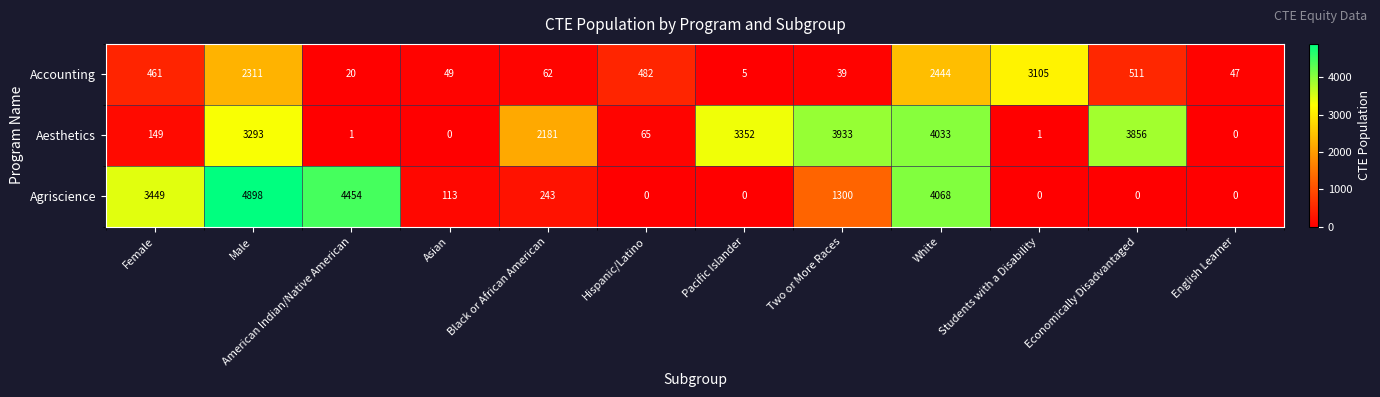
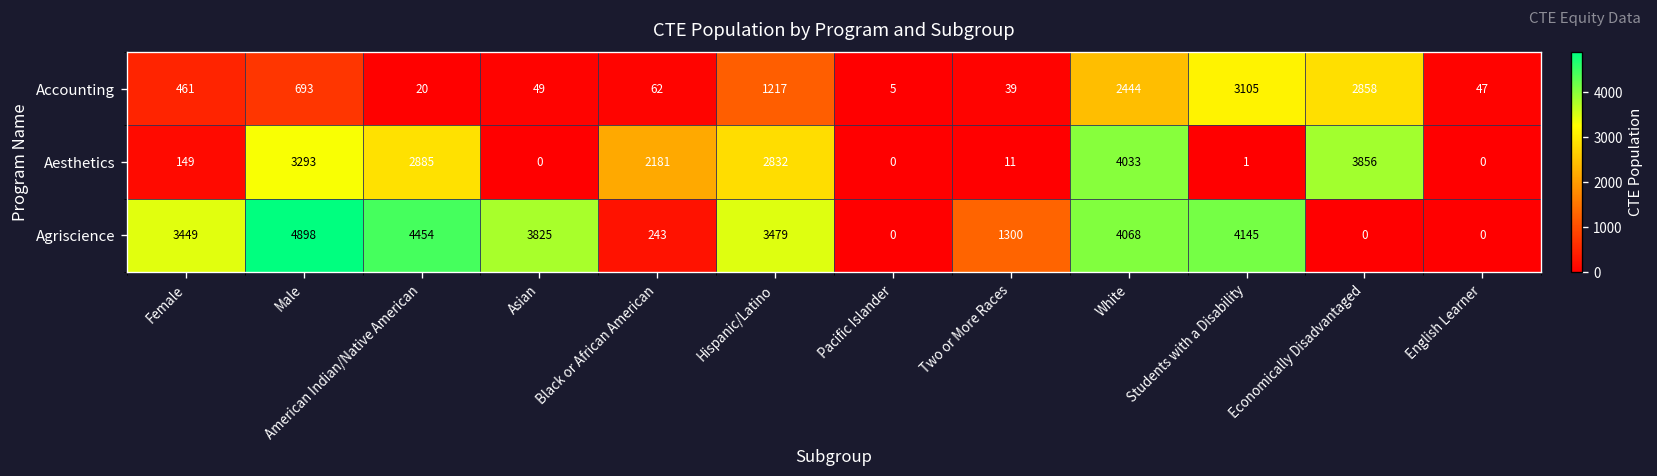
Accounting, Male: 2311 -> 693
Accounting, Hispanic/Latino: 482 -> 1217
Accounting, Economically Disadvantaged: 511 -> 2858
Aesthetics, American Indian/Native American: 1 -> 2885
Aesthetics, Hispanic/Latino: 65 -> 2832
Aesthetics, Pacific Islander: 3352 -> 0
Aesthetics, Two or More Races: 3933 -> 11
Agriscience, Asian: 113 -> 3825
Agriscience, Hispanic/Latino: 0 -> 3479
Agriscience, Students with a Disability: 0 -> 4145
